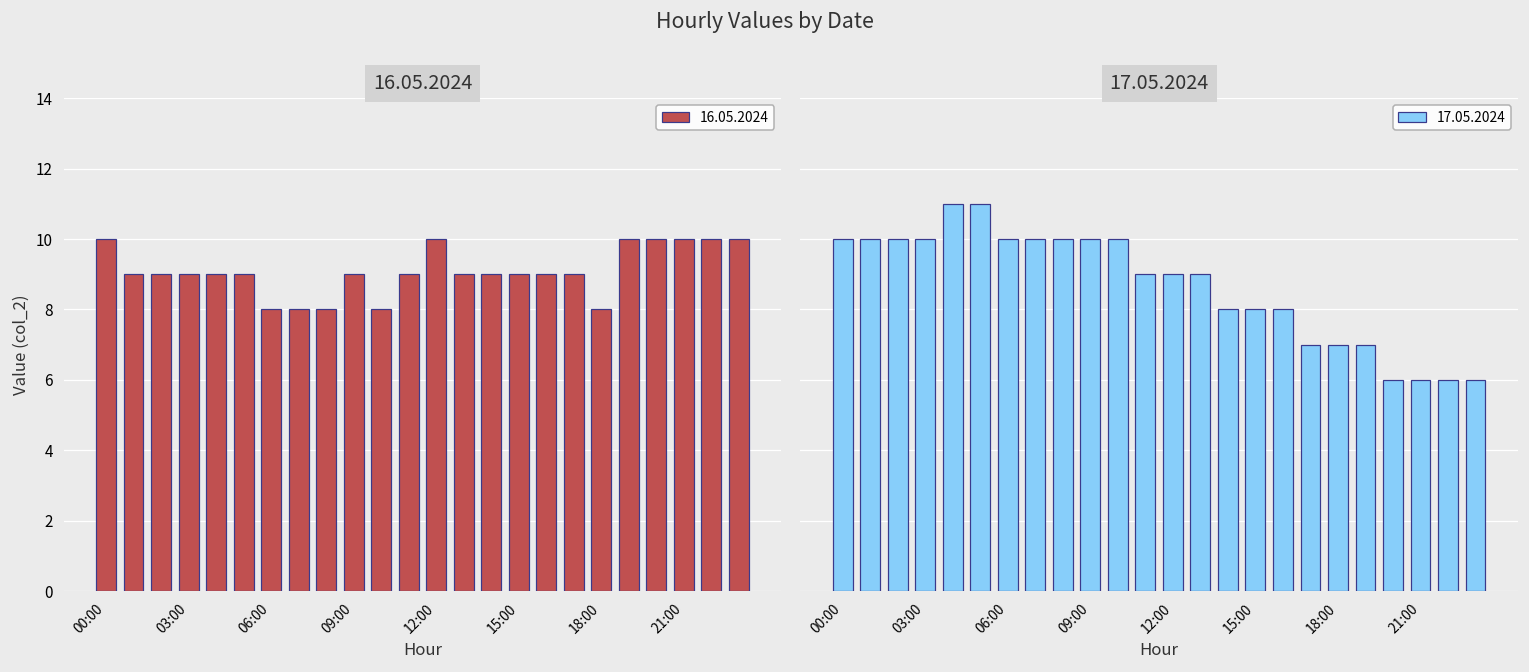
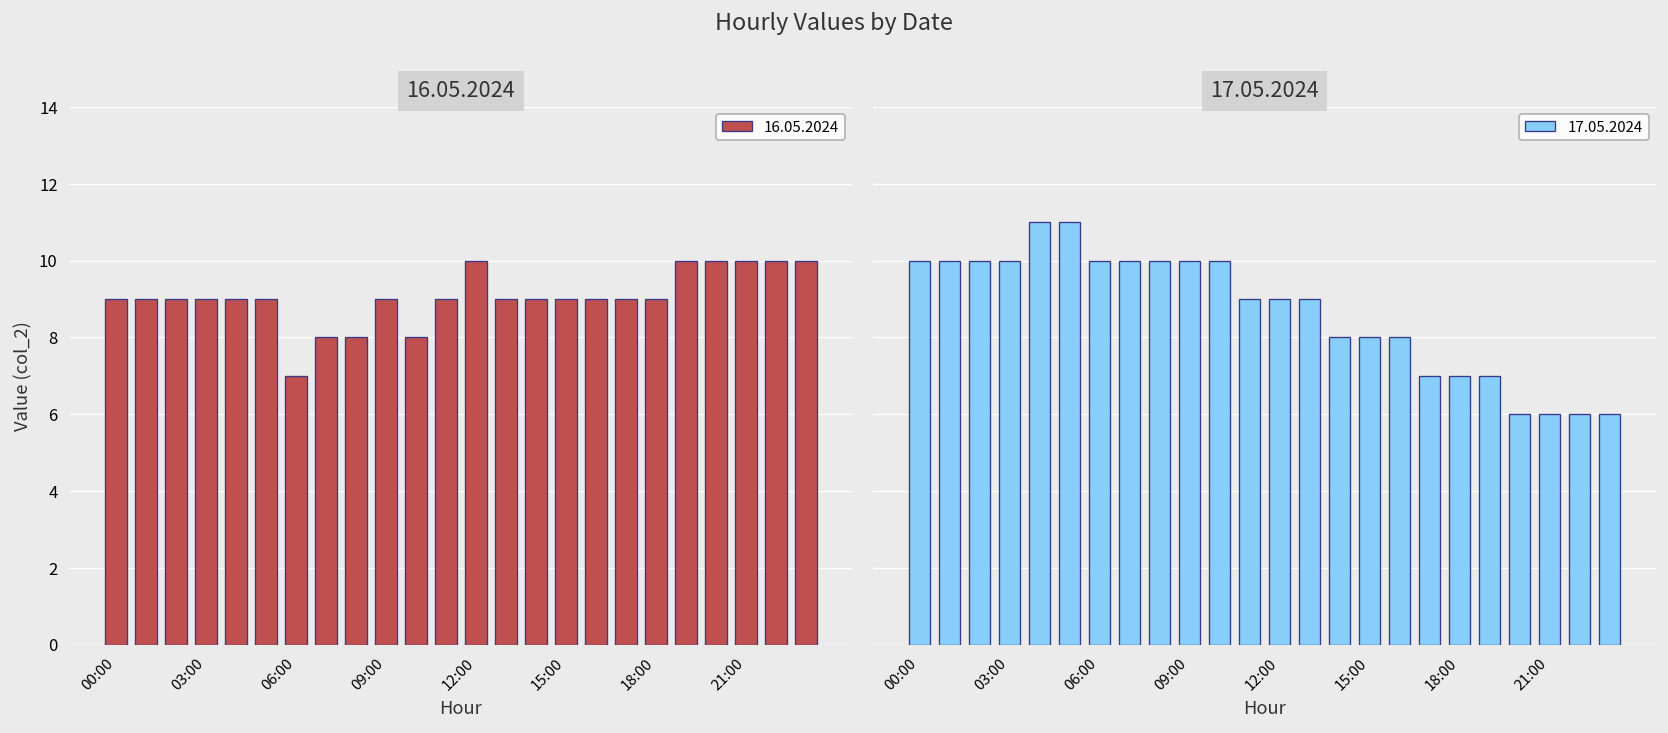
16.05.2024, 00:00: 10 -> 9
16.05.2024, 06:00: 8 -> 7
16.05.2024, 18:00: 8 -> 9
